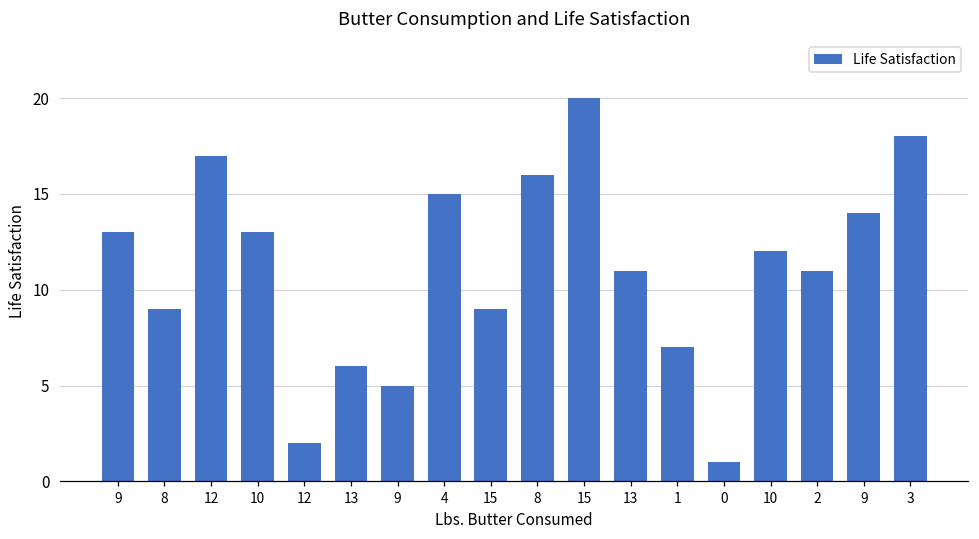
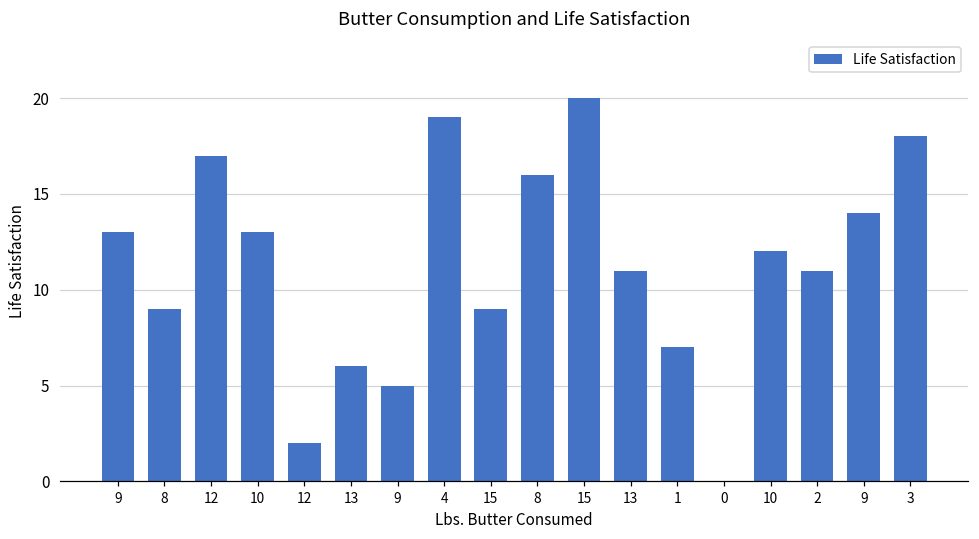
4: 15 -> 19
0: 1 -> 0
